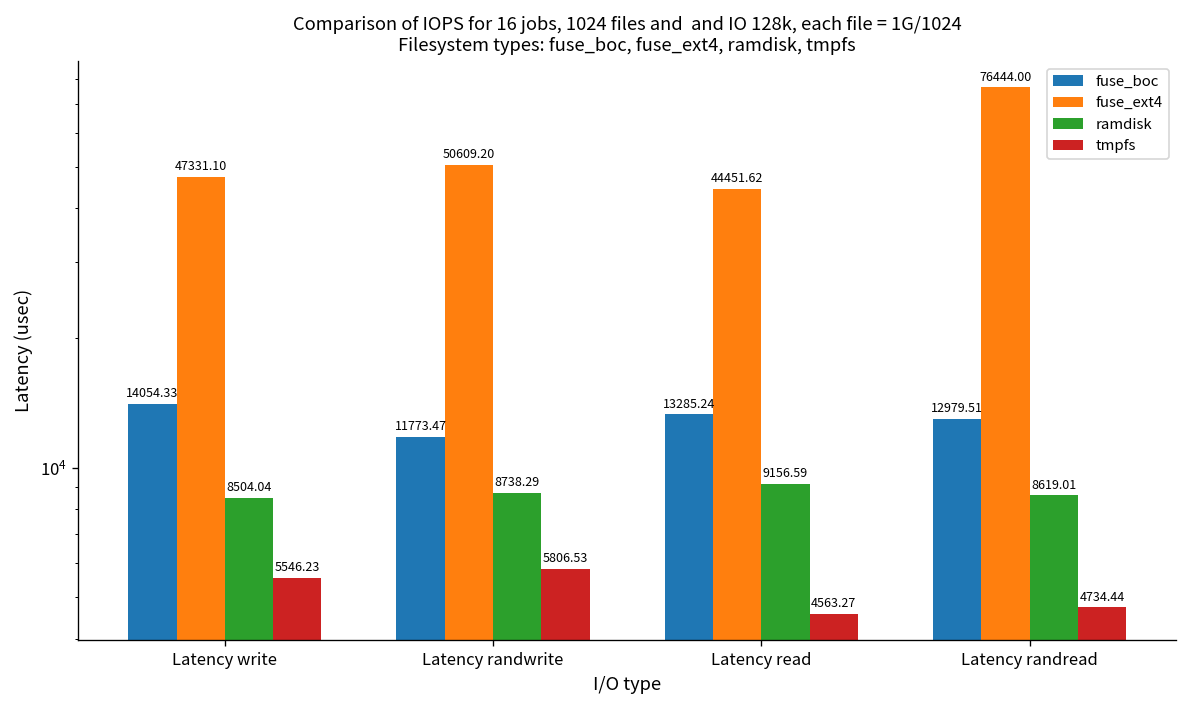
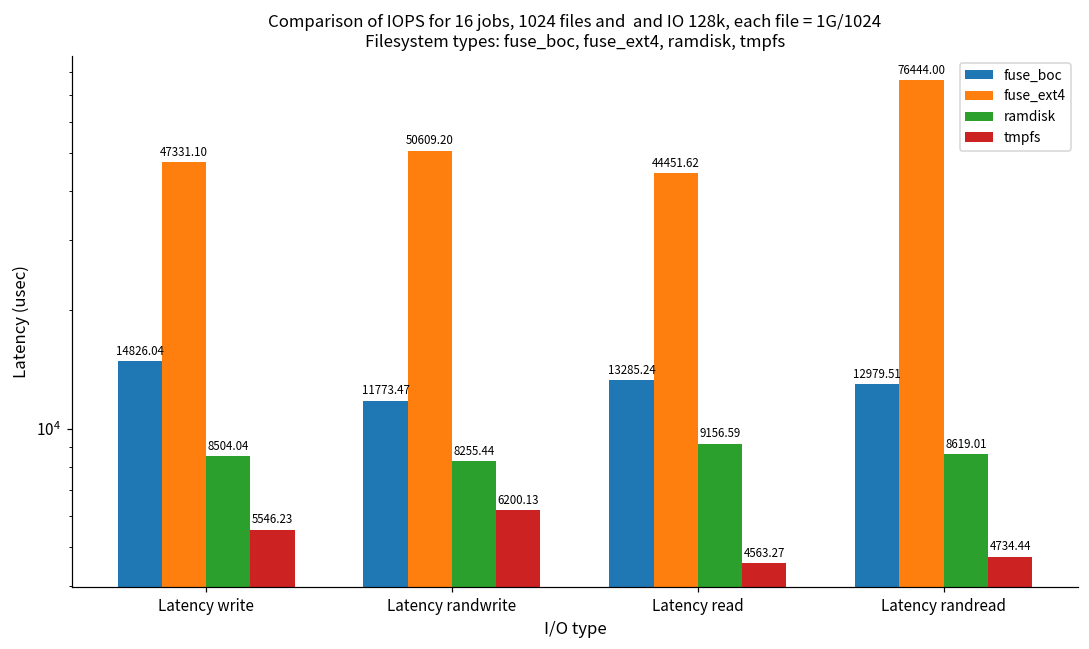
fuse_boc, Latency write: 14054.33 -> 14826.04
ramdisk, Latency randwrite: 8738.29 -> 8255.44
tmpfs, Latency randwrite: 5806.53 -> 6200.13
